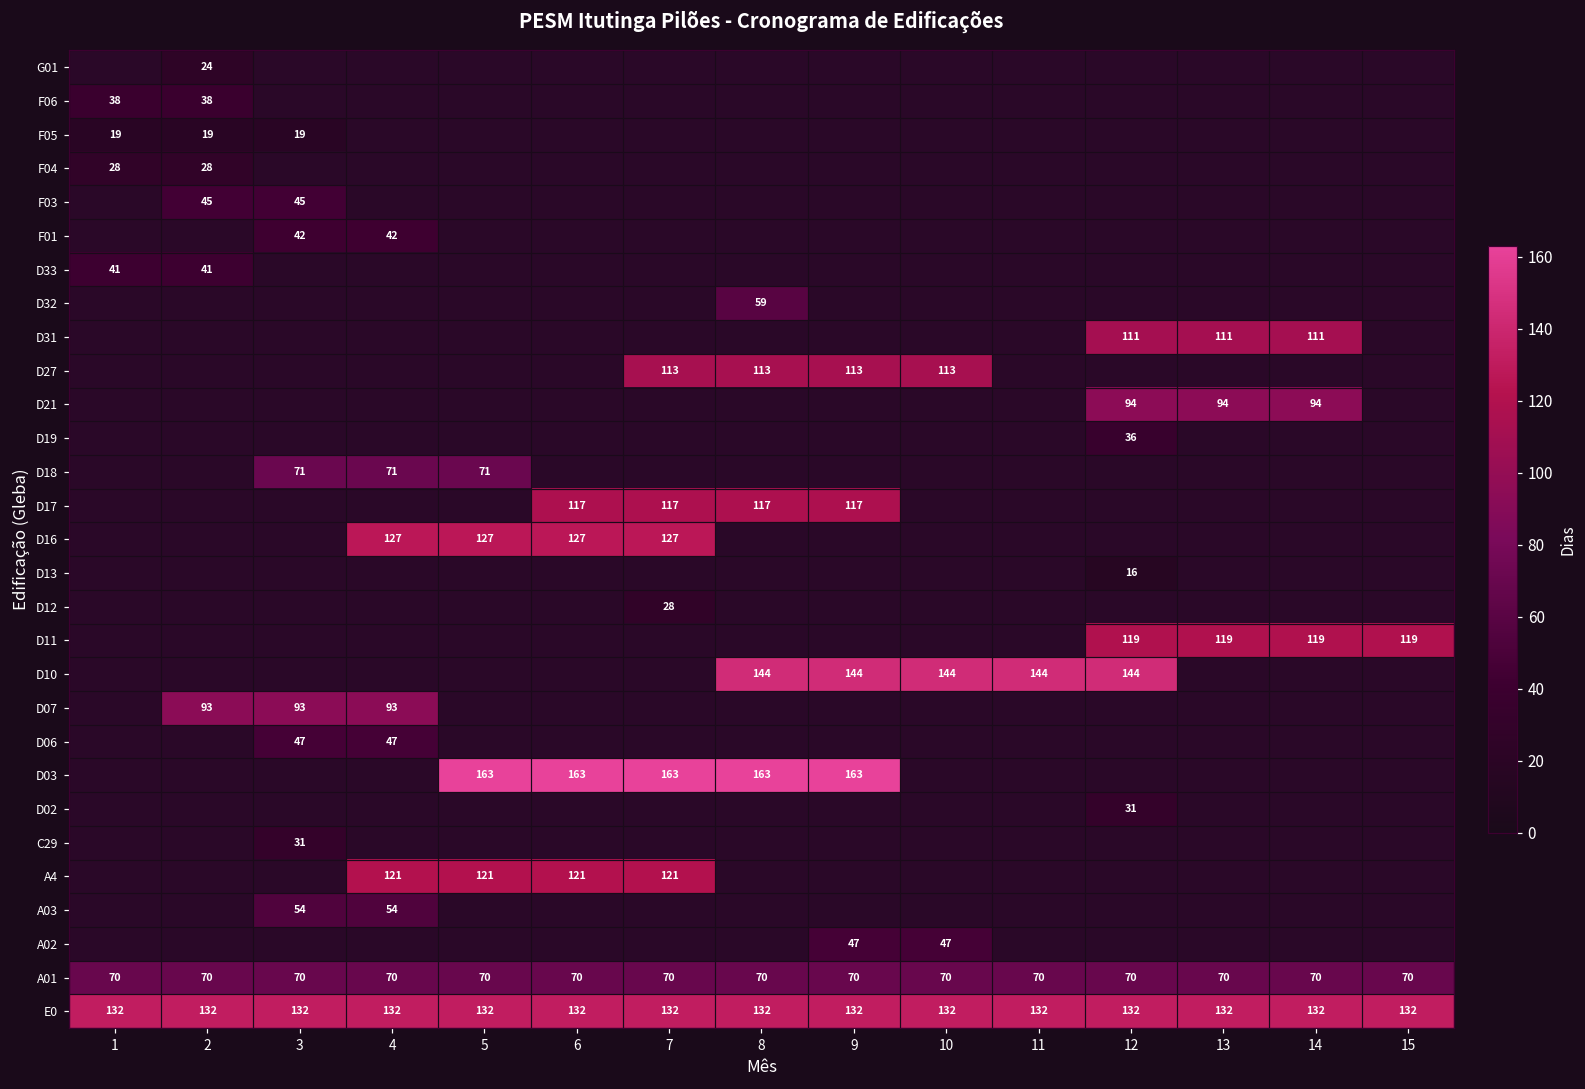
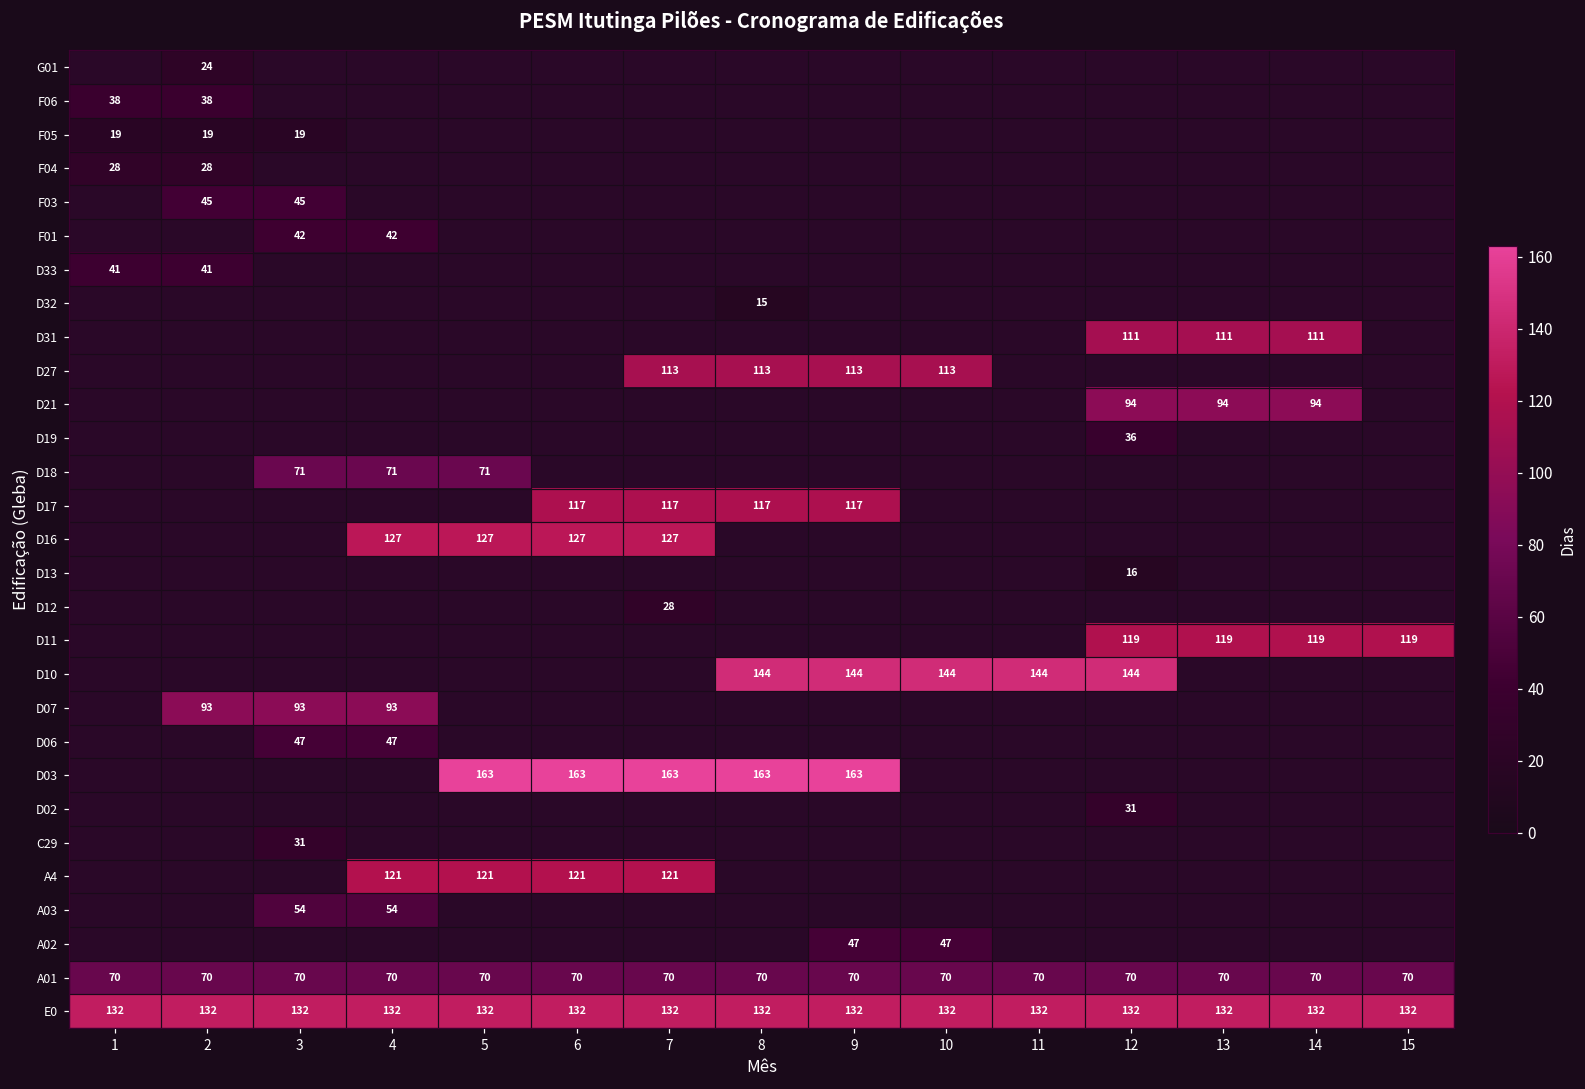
D32, 8: 59 -> 15
